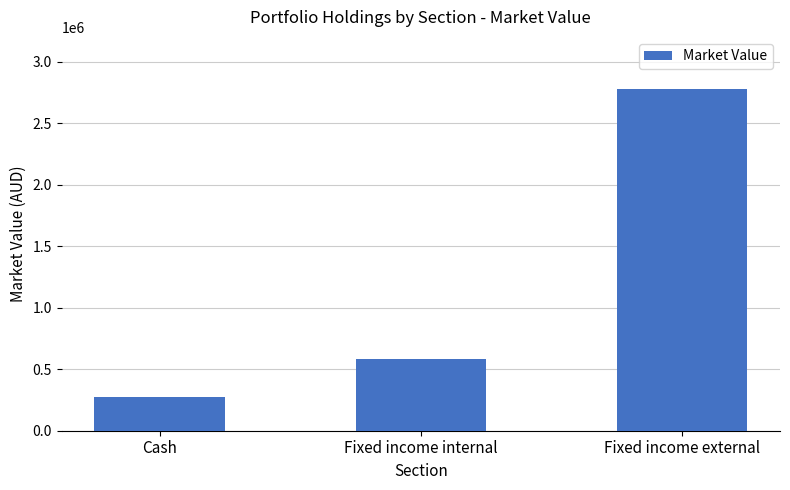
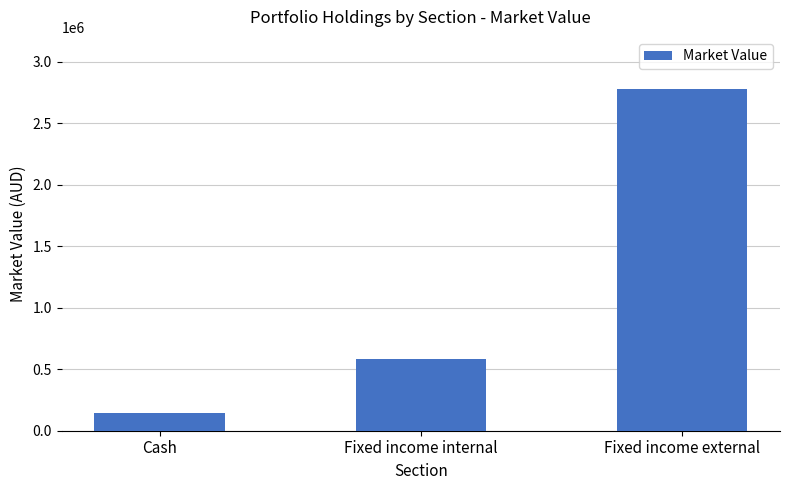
Cash: 280000 -> 150000
